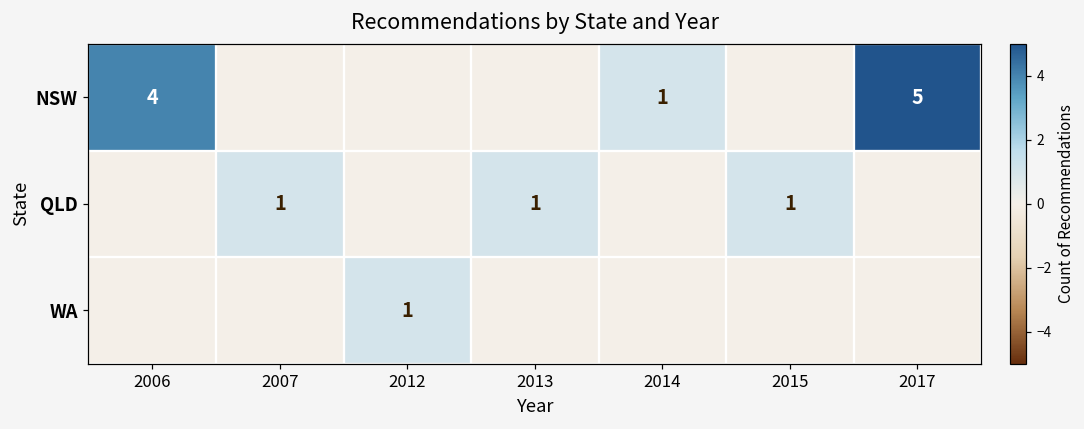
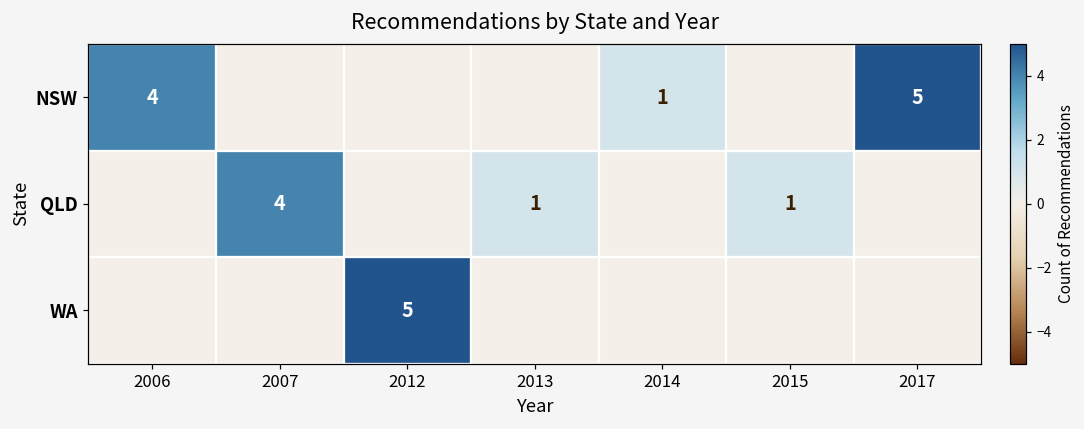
QLD, 2007: 1 -> 4
WA, 2012: 1 -> 5
